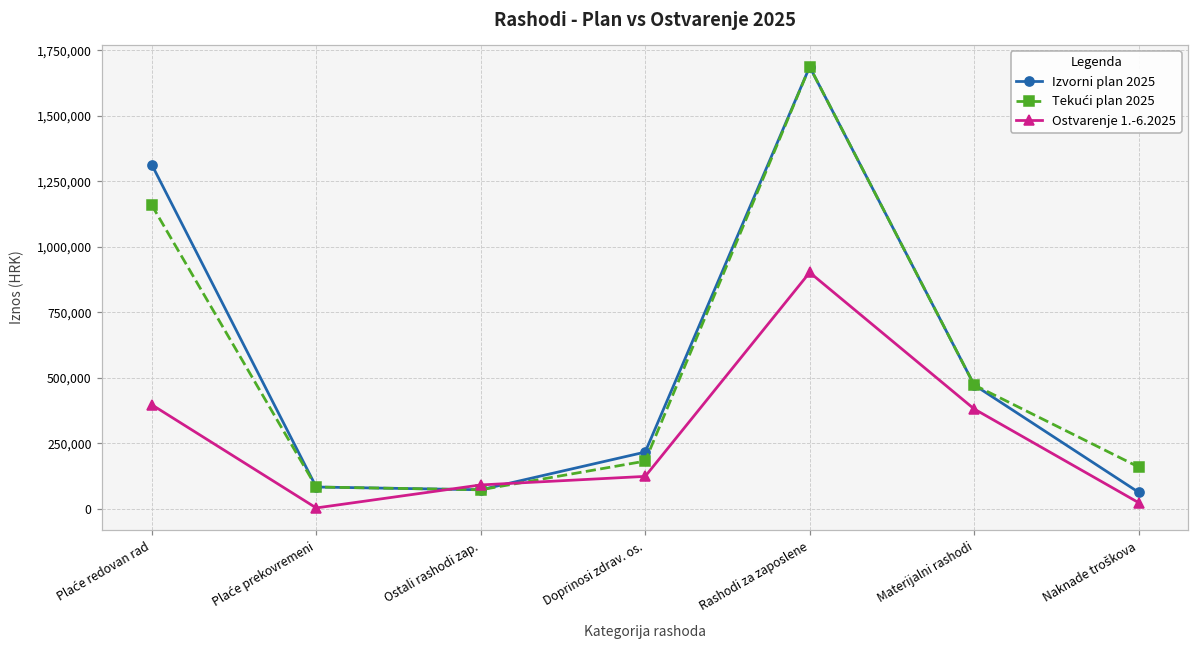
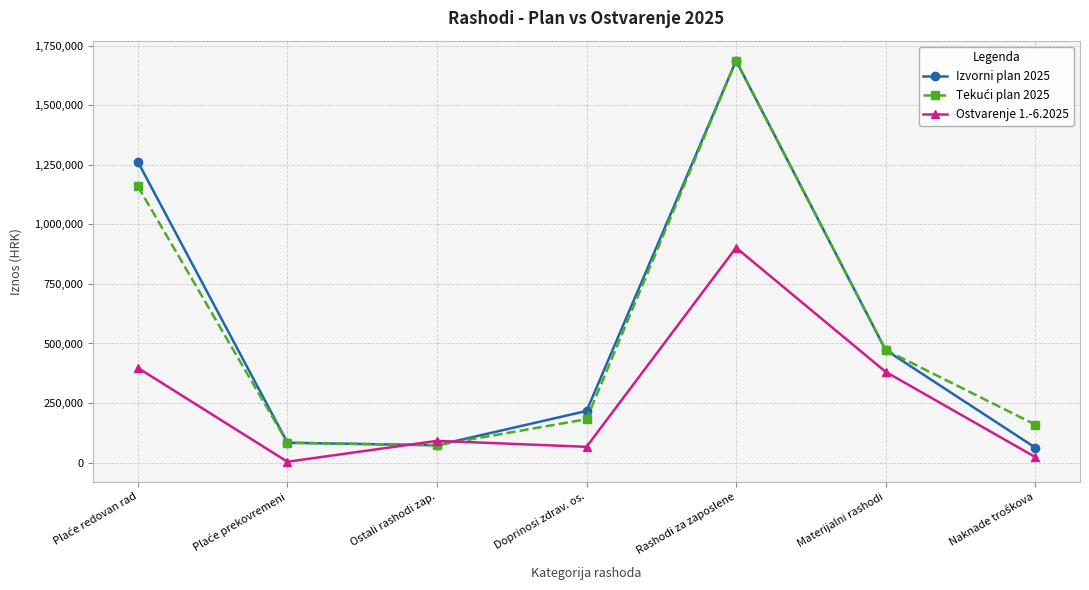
Izvorni plan 2025, Plaće redovan rad: 1,310,000 -> 1,260,000
Ostvarenje 1.-6.2025, Doprinosi zdrav. os.: 120,000 -> 70,000
